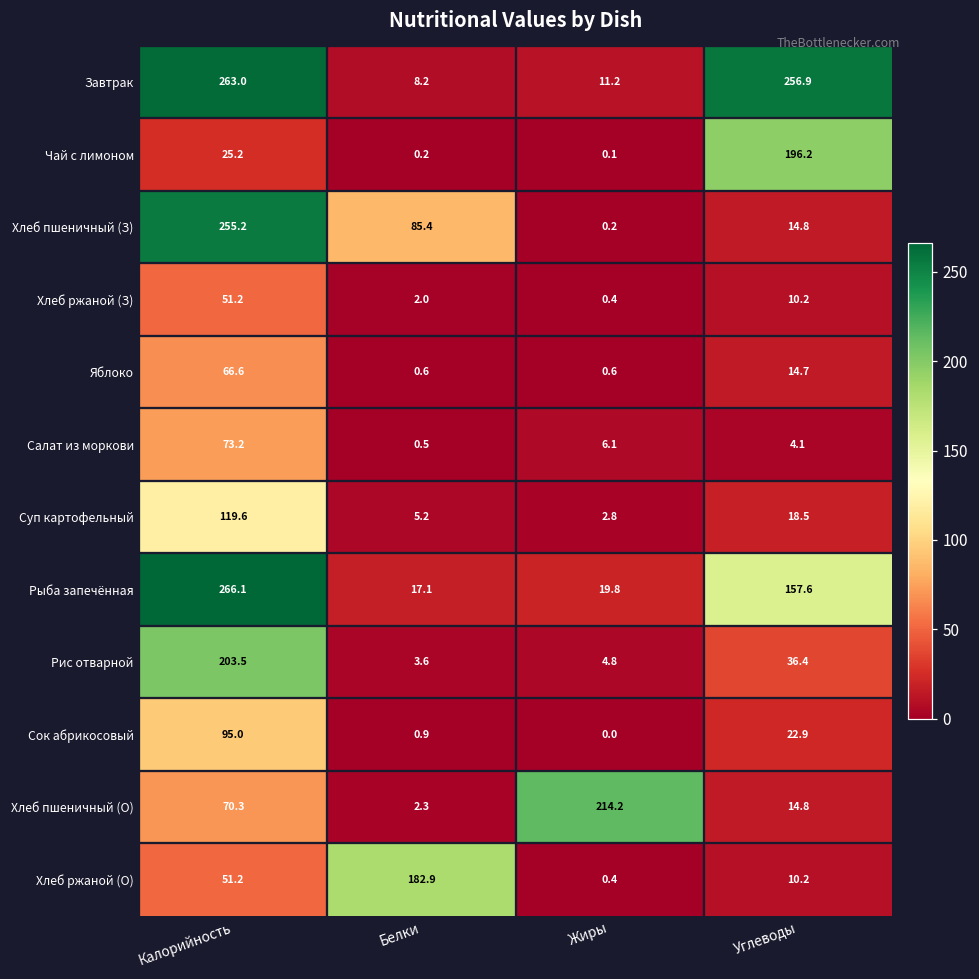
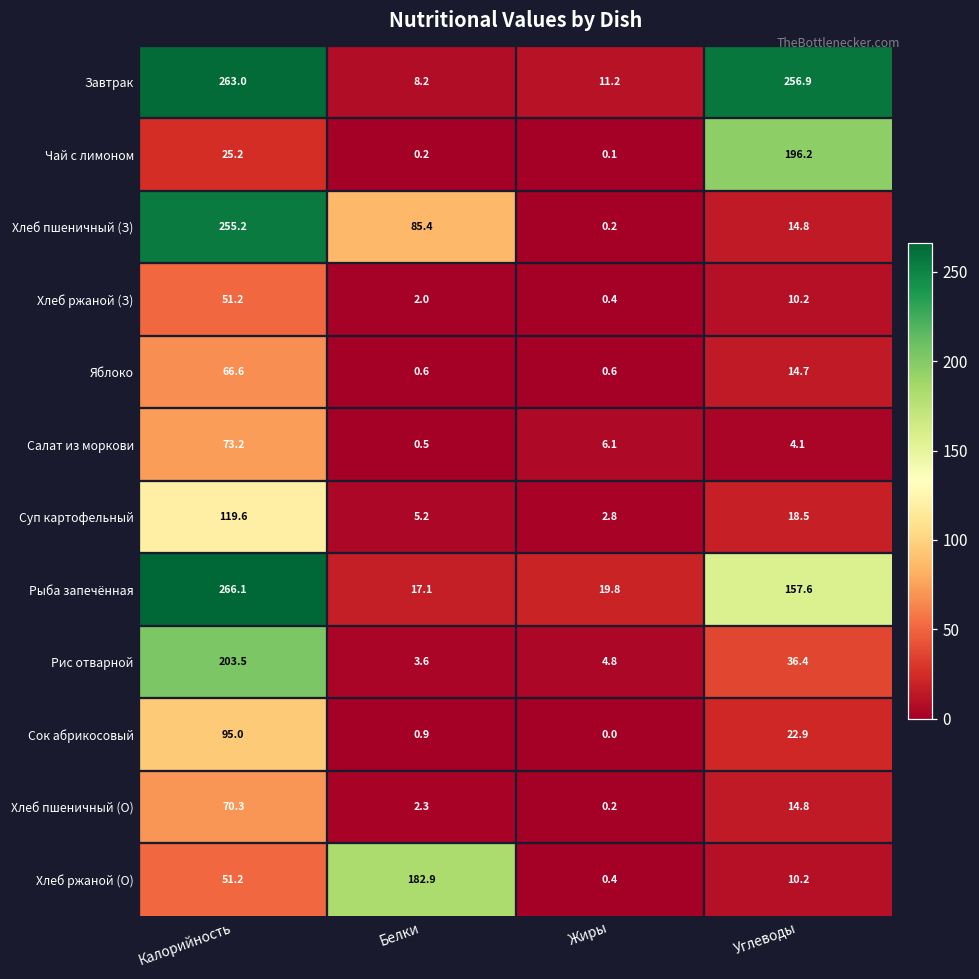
Хлеб пшеничный (О), Жиры: 214.2 -> 0.2
